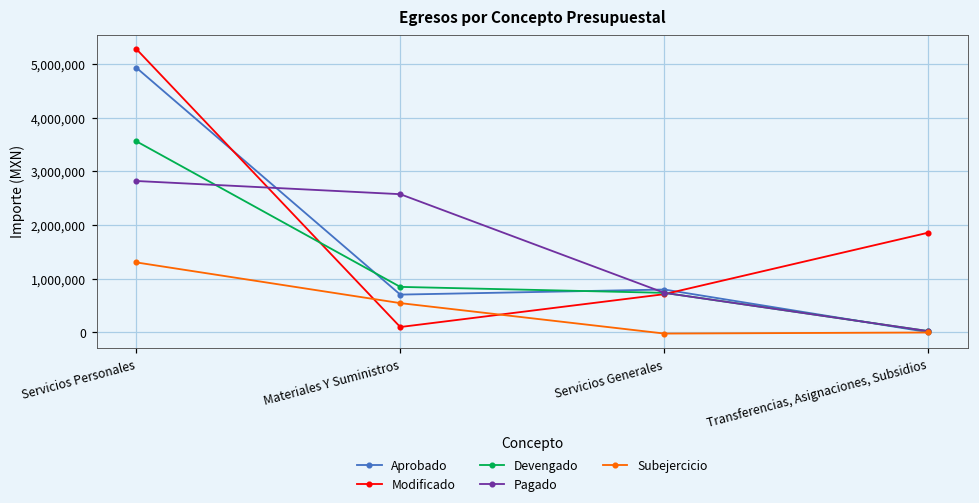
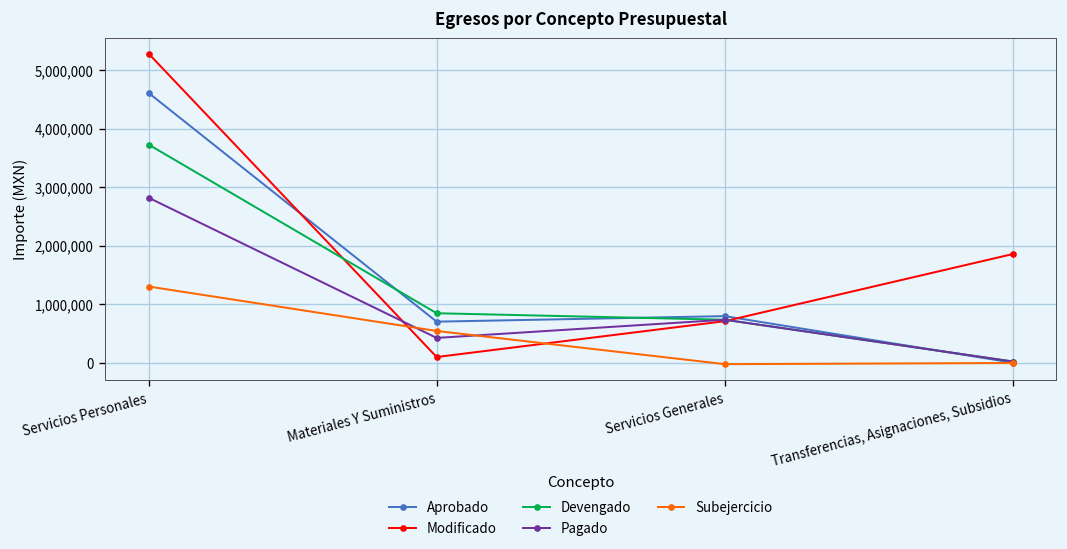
Aprobado, Servicios Personales: 4,900,000 -> 4,600,000
Devengado, Servicios Personales: 3,600,000 -> 3,700,000
Pagado, Materiales Y Suministros: 2,600,000 -> 400,000
